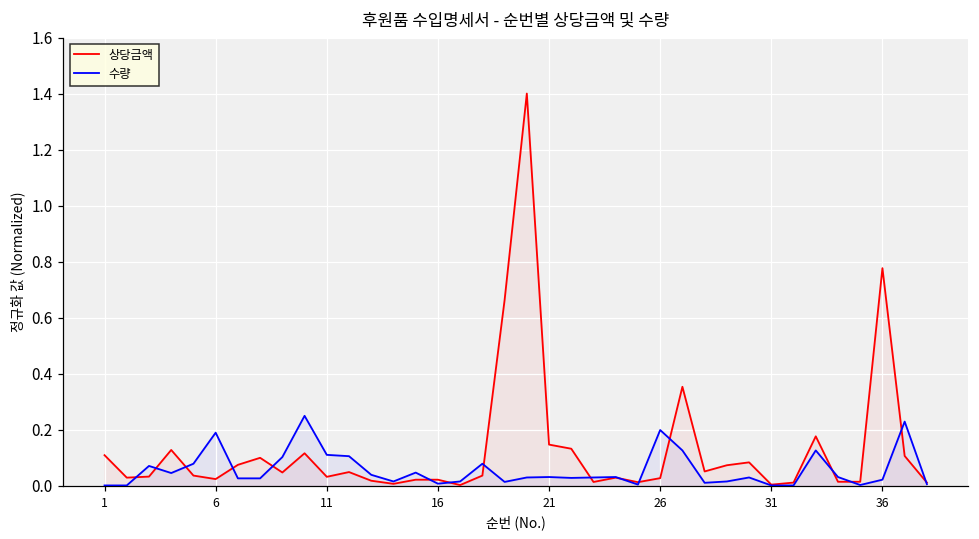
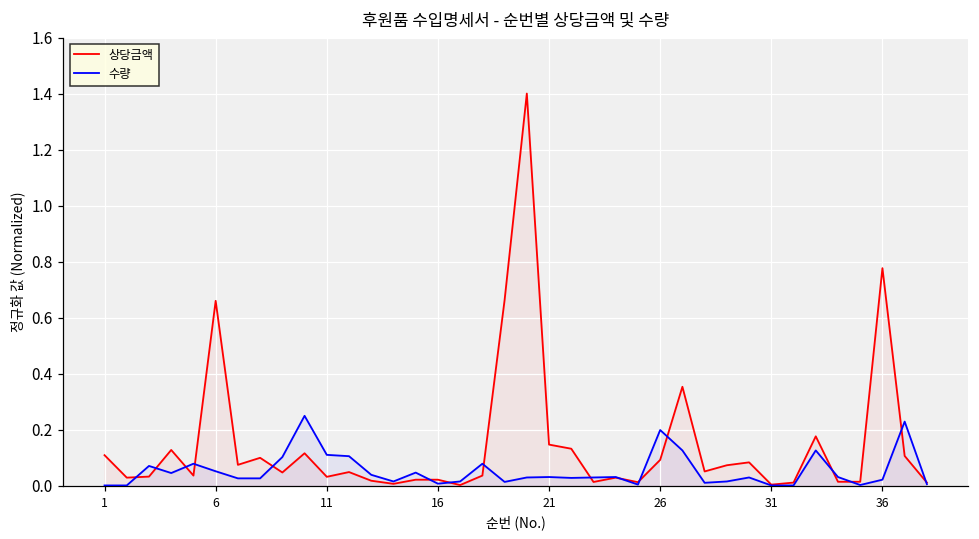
상당금액, 6: 0.02 -> 0.66
수량, 6: 0.19 -> 0.05
상당금액, 26: 0.03 -> 0.09
